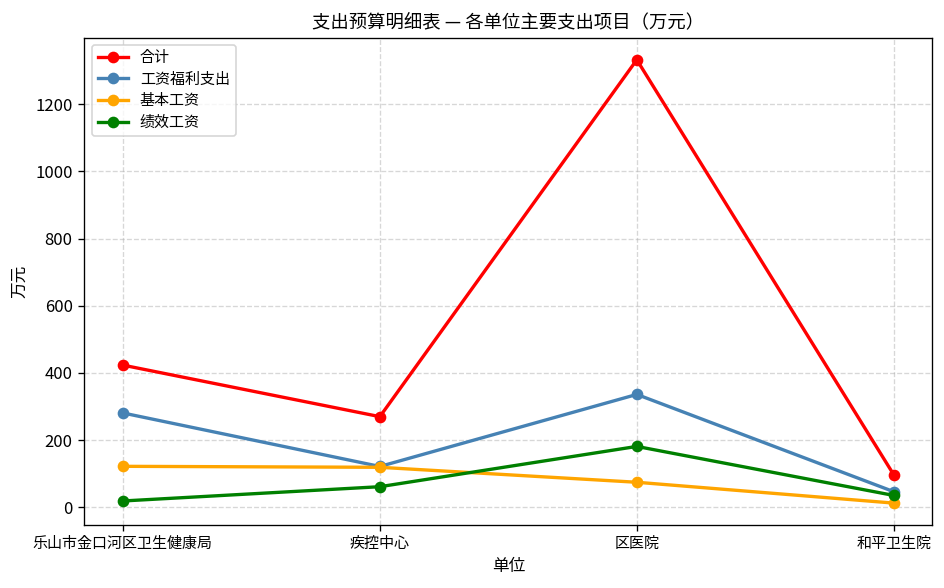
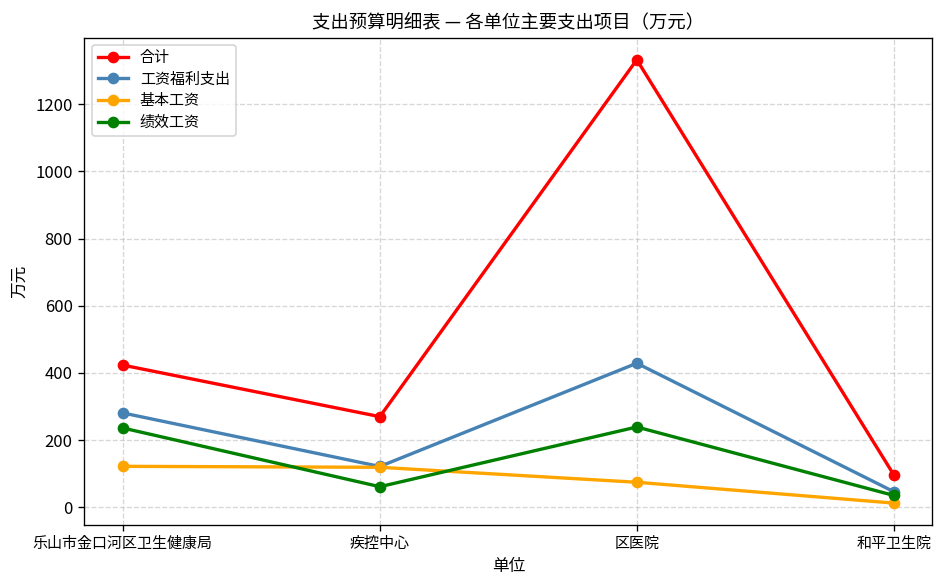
绩效工资, 乐山市金口河区卫生健康局: 20 -> 240
工资福利支出, 区医院: 340 -> 430
绩效工资, 区医院: 180 -> 240
